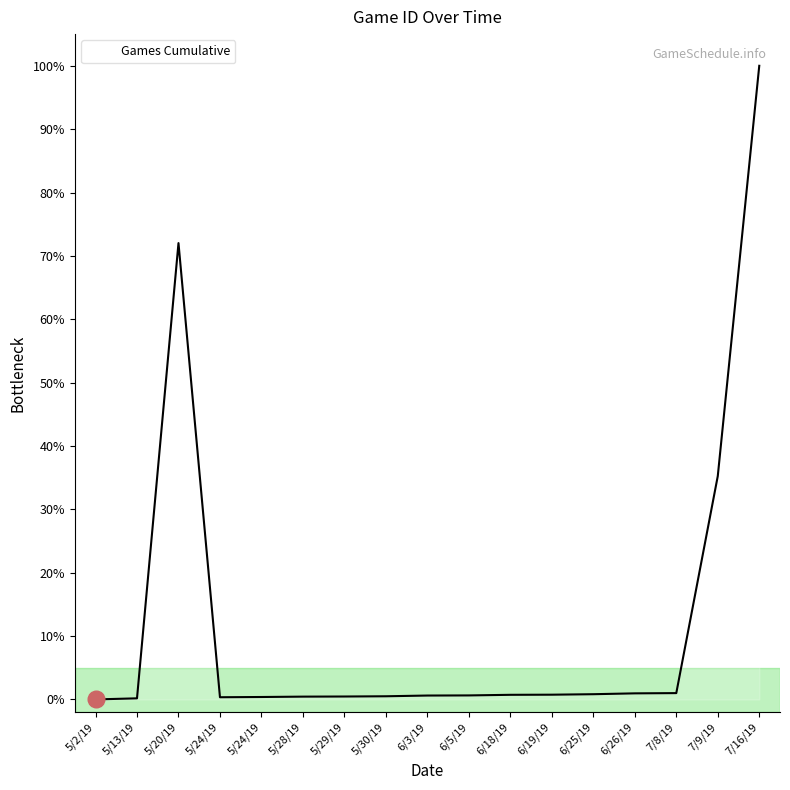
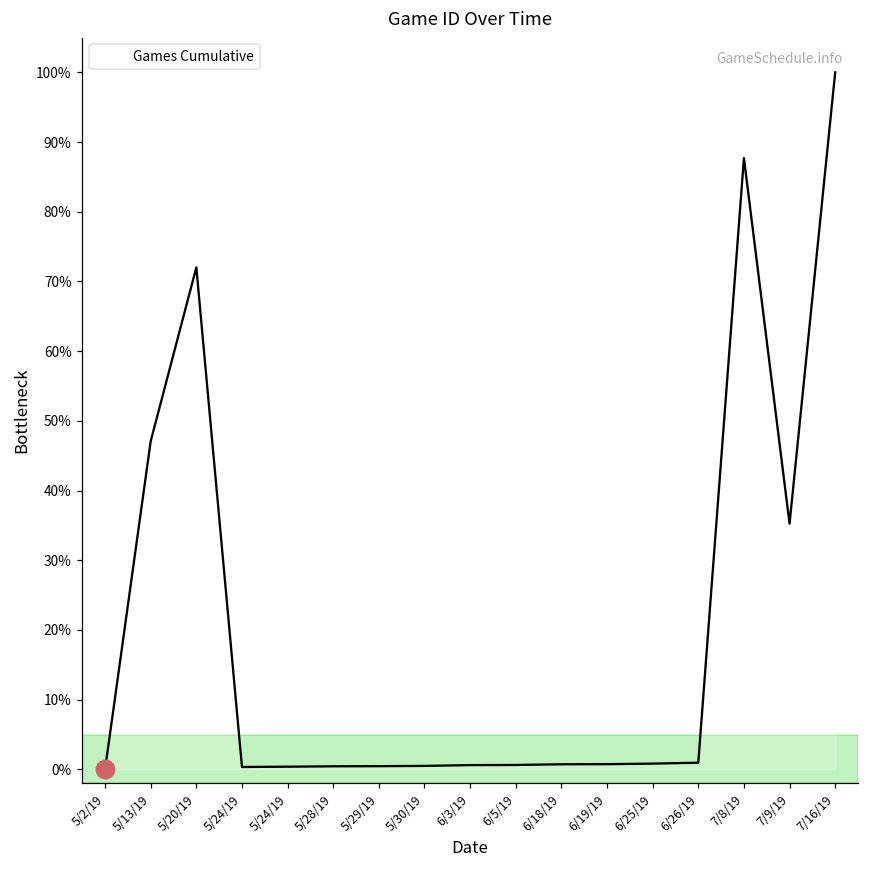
Games Cumulative, 5/13/19: 0% -> 47%
Games Cumulative, 7/8/19: 1% -> 88%
